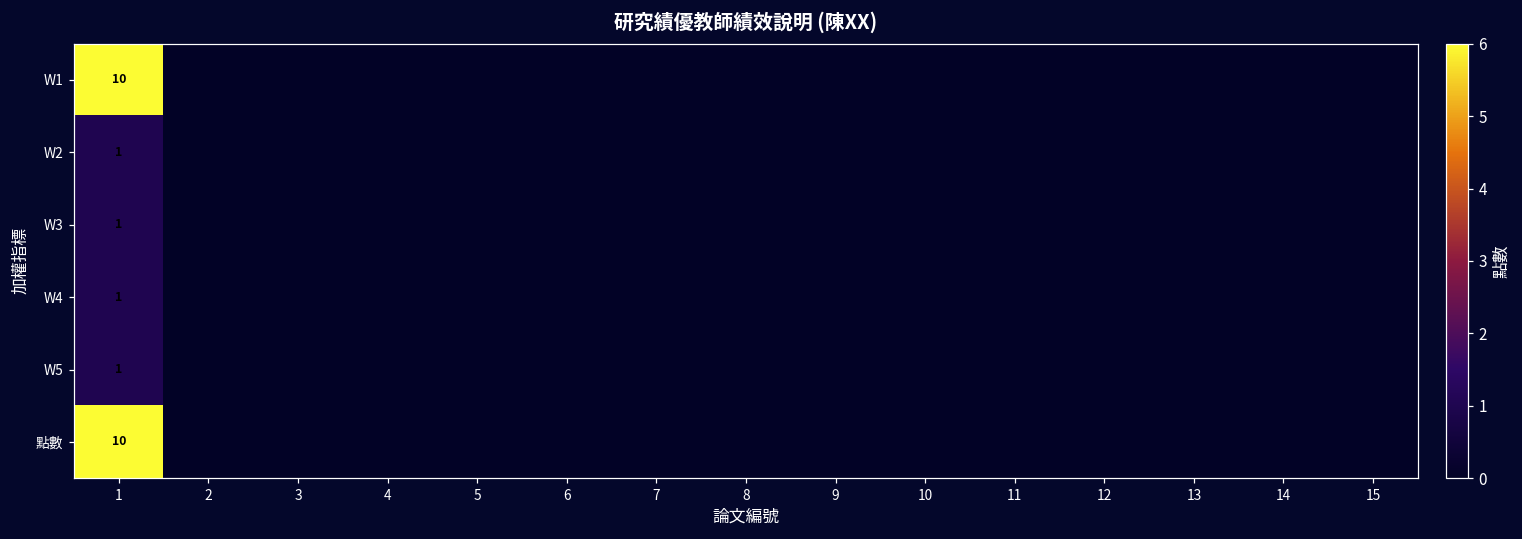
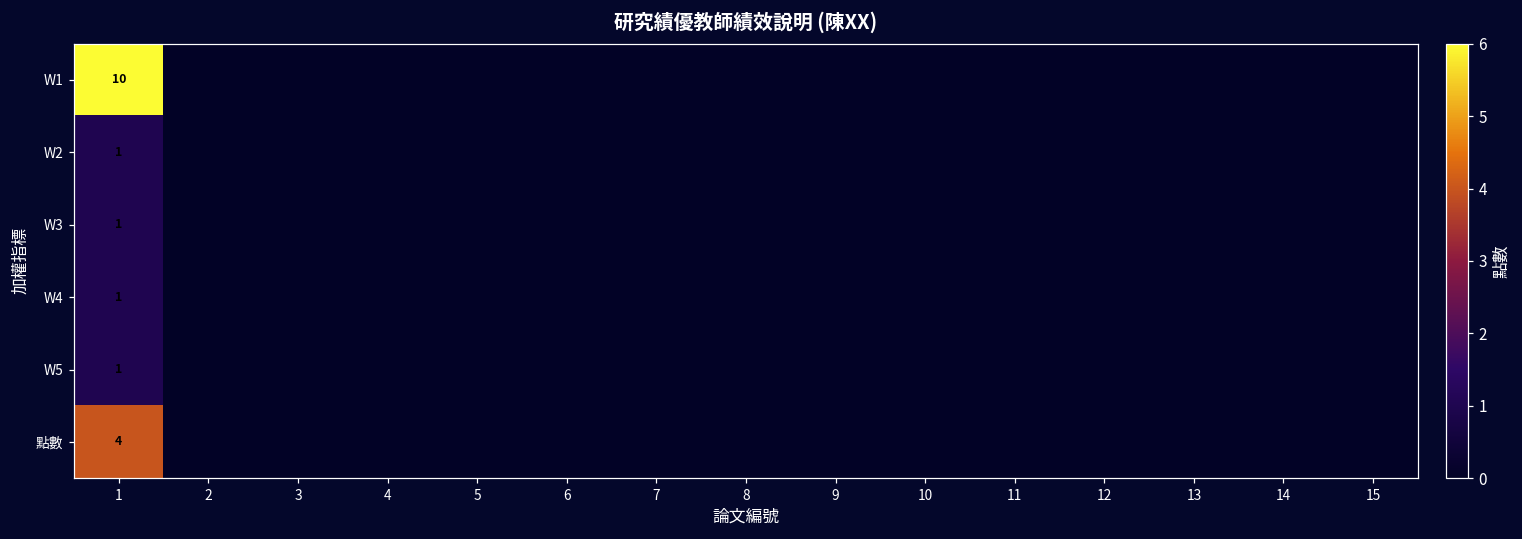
點數, 1: 10 -> 4
